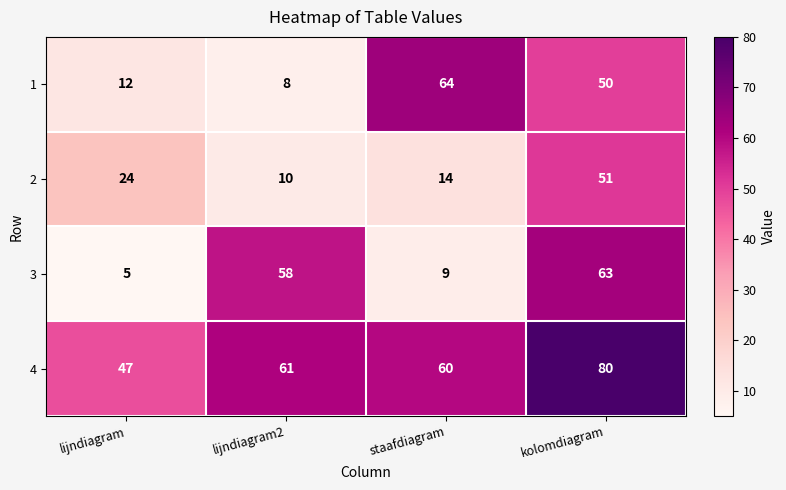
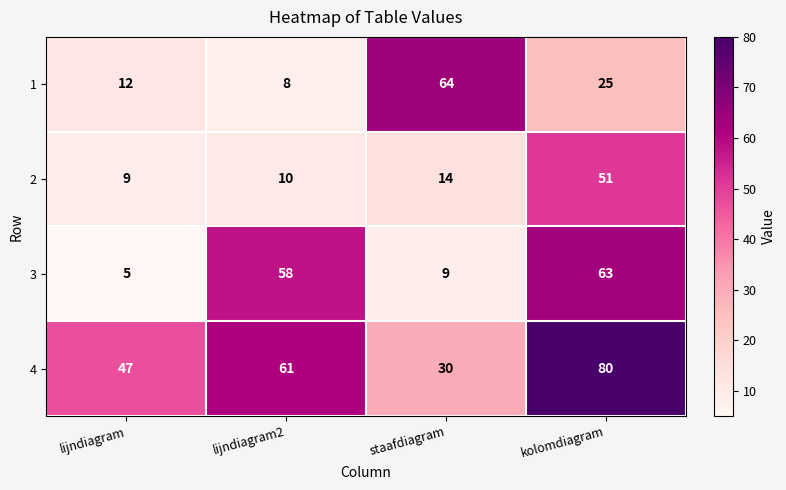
1, kolomdiagram: 50 -> 25
2, lijndiagram: 24 -> 9
4, staafdiagram: 60 -> 30
